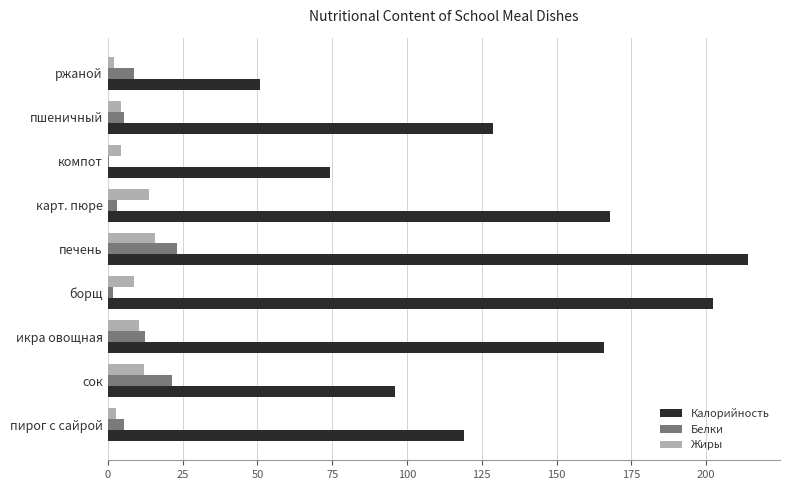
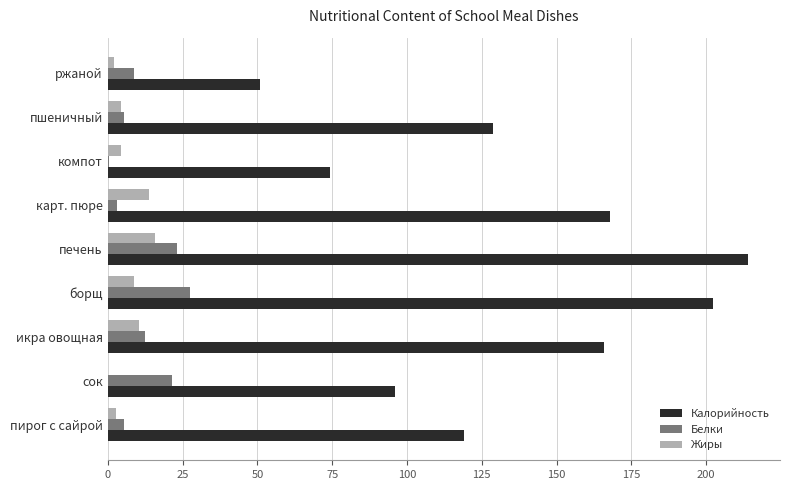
Белки, борщ: 2 -> 28
Жиры, сок: 12 -> 0
